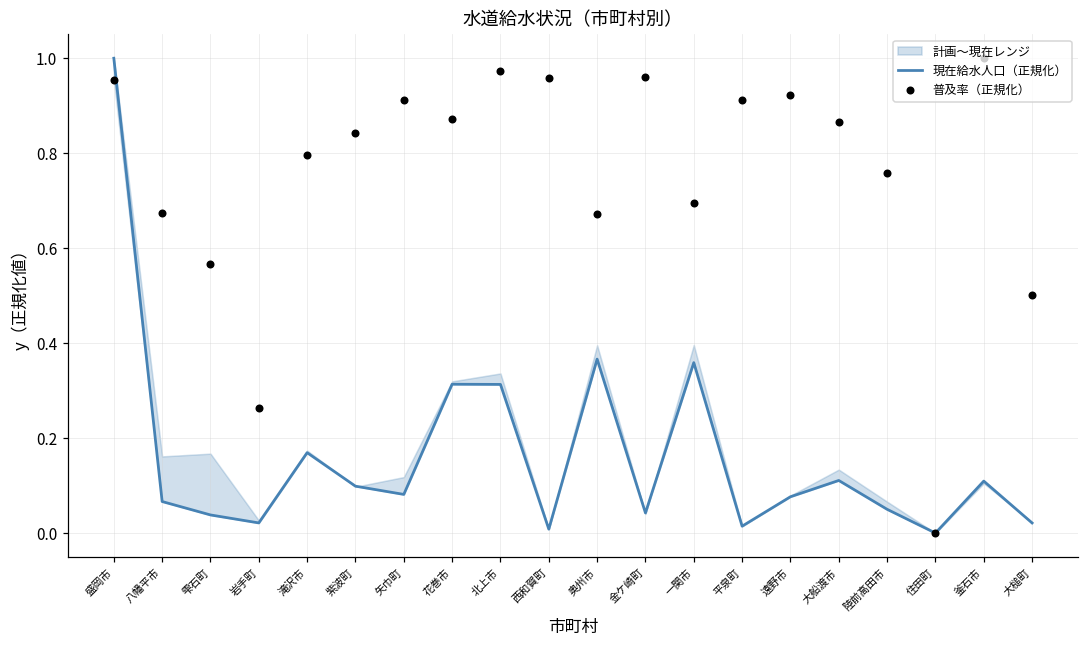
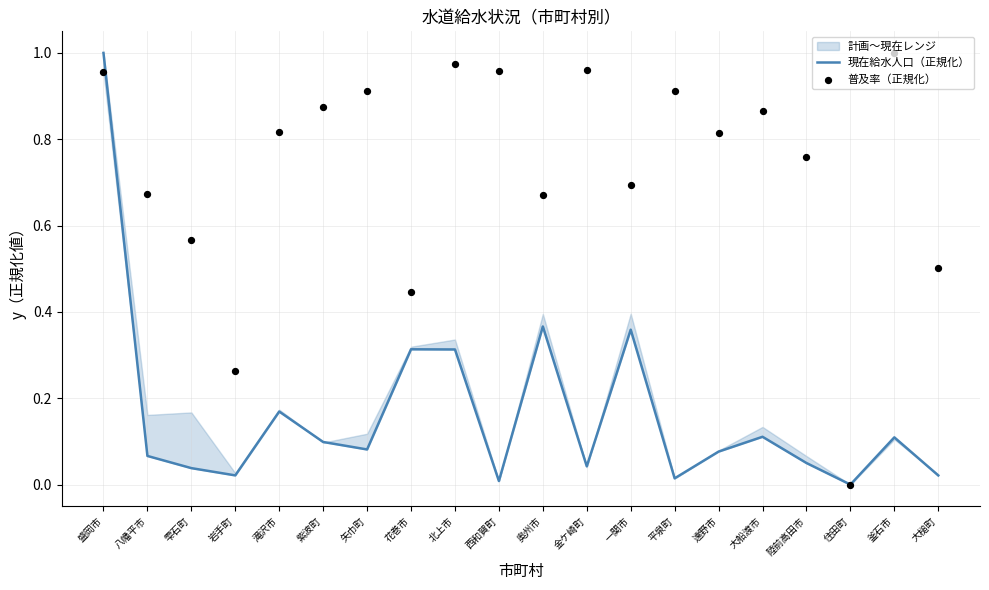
普及率（正規化）, 滝沢市: 0.80 -> 0.82
普及率（正規化）, 紫波町: 0.84 -> 0.88
普及率（正規化）, 花巻市: 0.87 -> 0.45
普及率（正規化）, 遠野市: 0.92 -> 0.81
